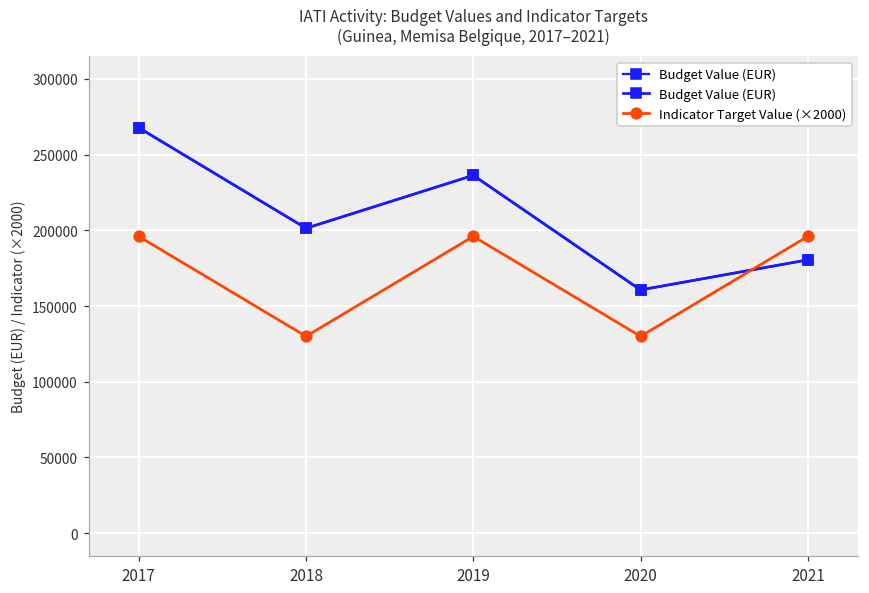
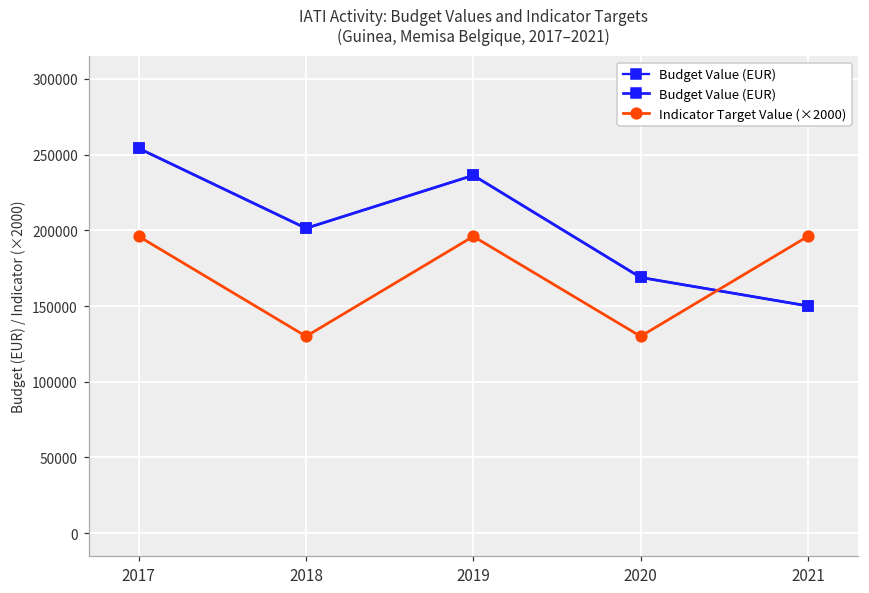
Budget Value (EUR), 2017: 268000 -> 254000
Budget Value (EUR), 2020: 161000 -> 169000
Budget Value (EUR), 2021: 181000 -> 150000
